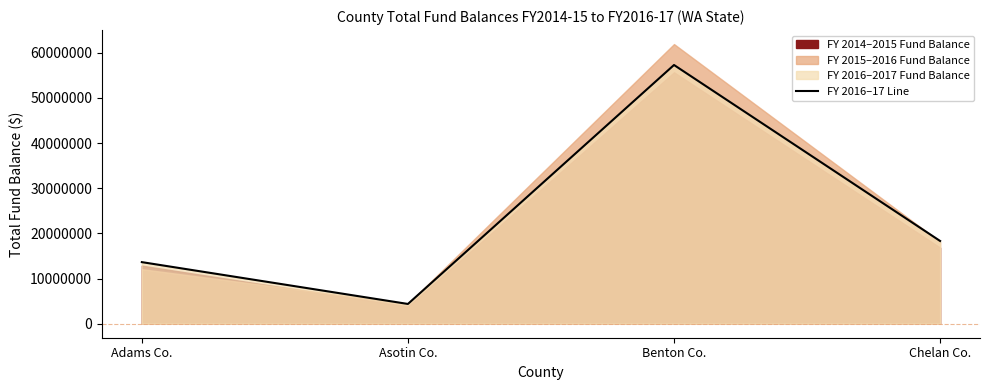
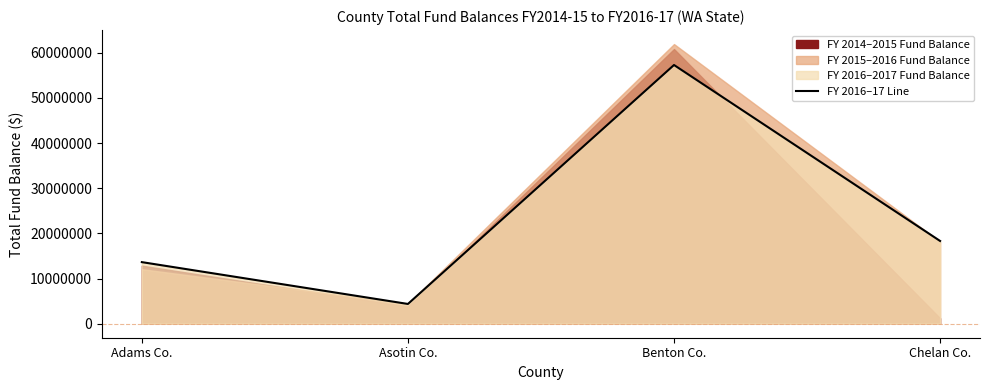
FY 2014–2015 Fund Balance, Benton Co.: 56000000 -> 61000000
FY 2014–2015 Fund Balance, Chelan Co.: 17000000 -> 1000000
